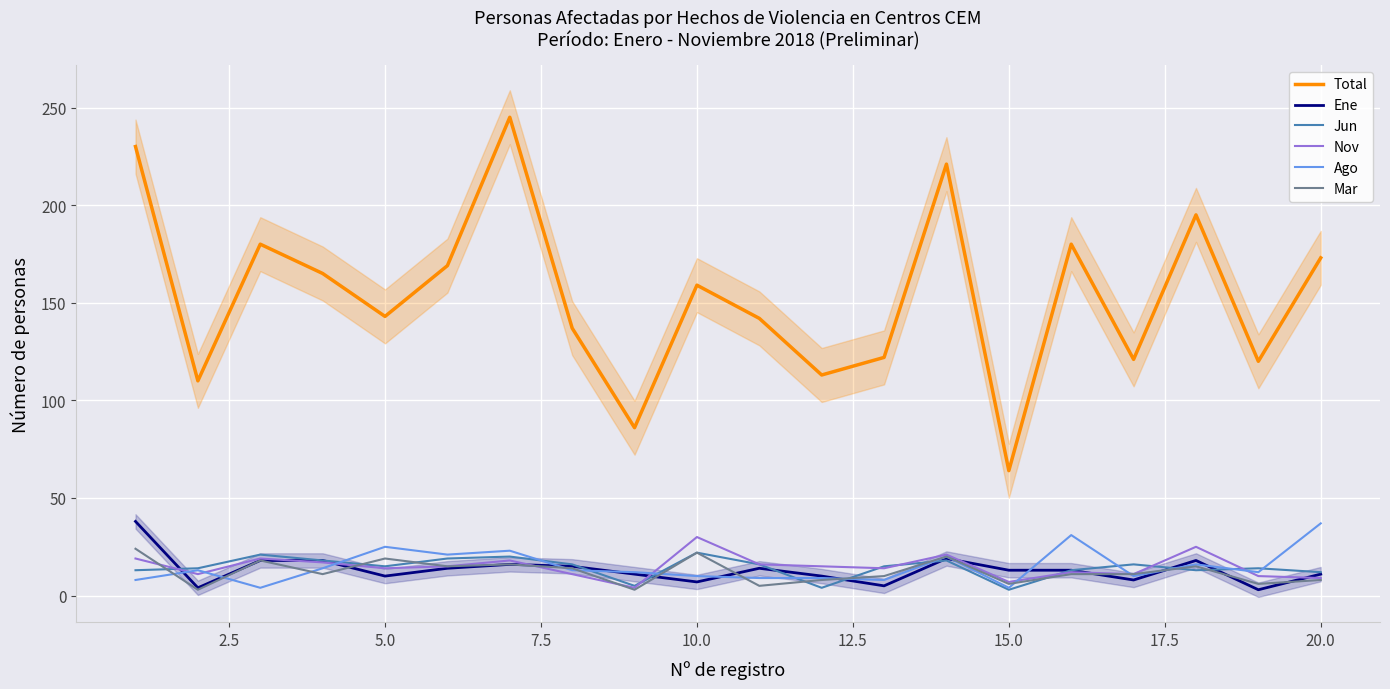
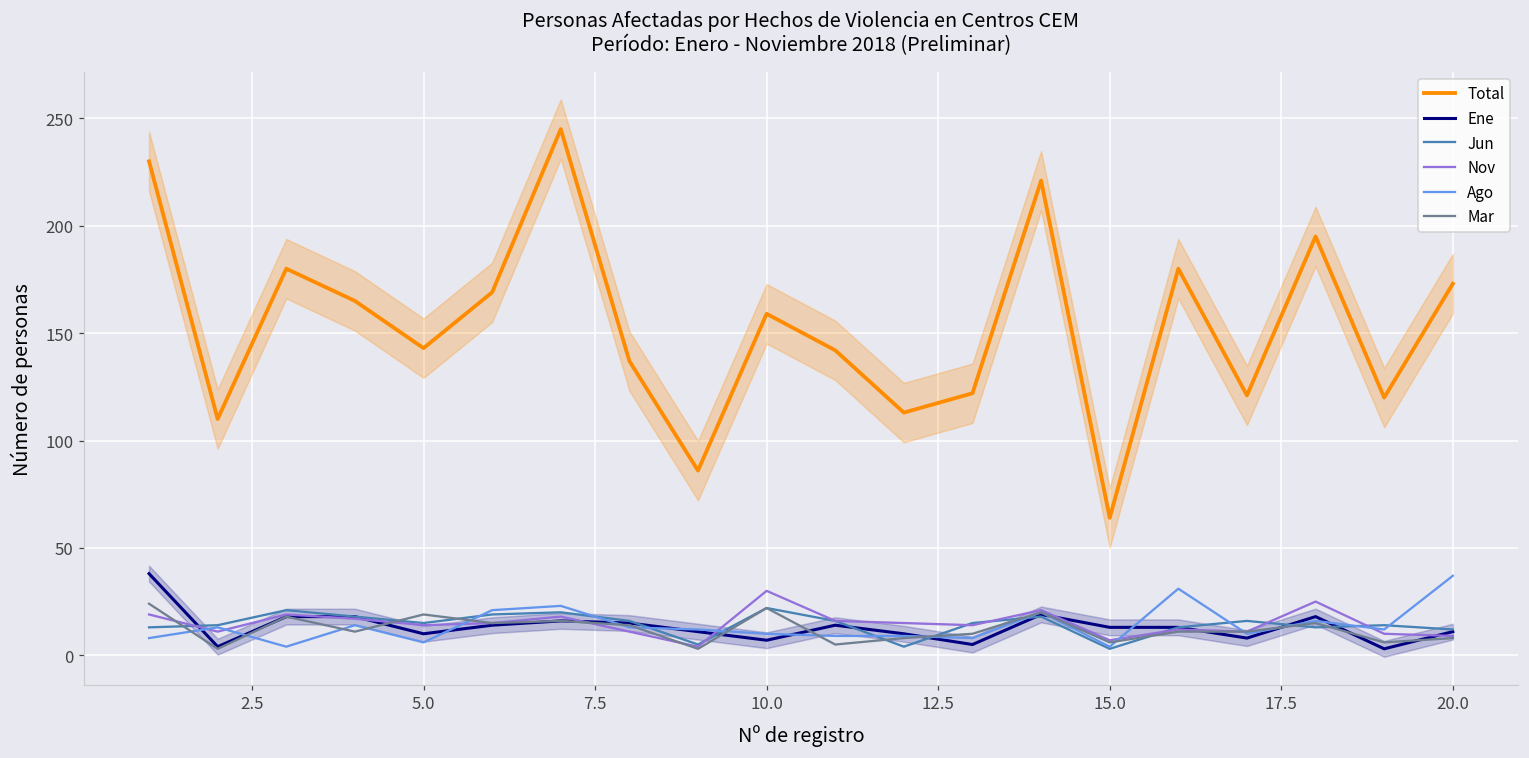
Ago, 5.0: 25 -> 6
